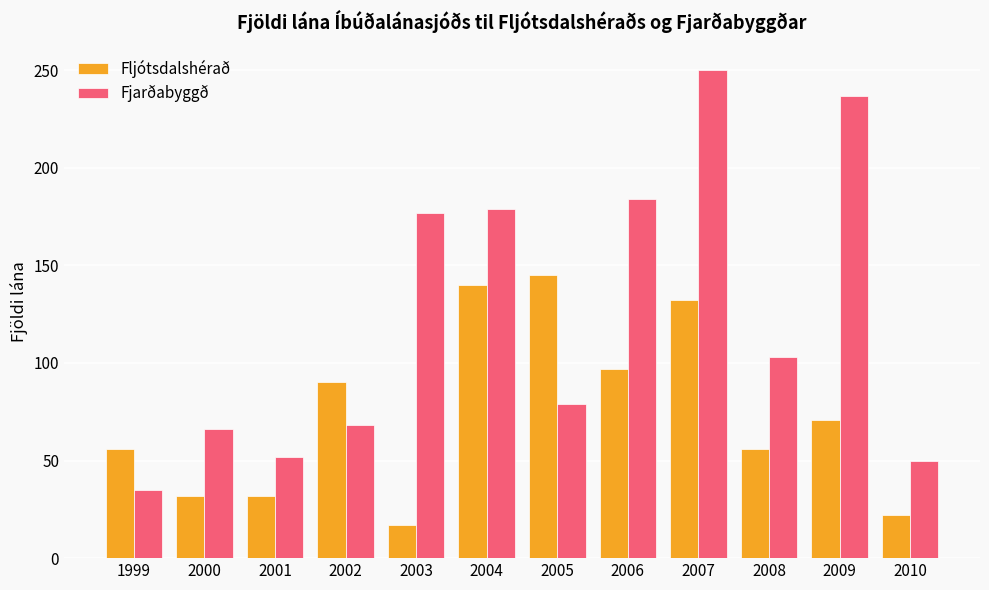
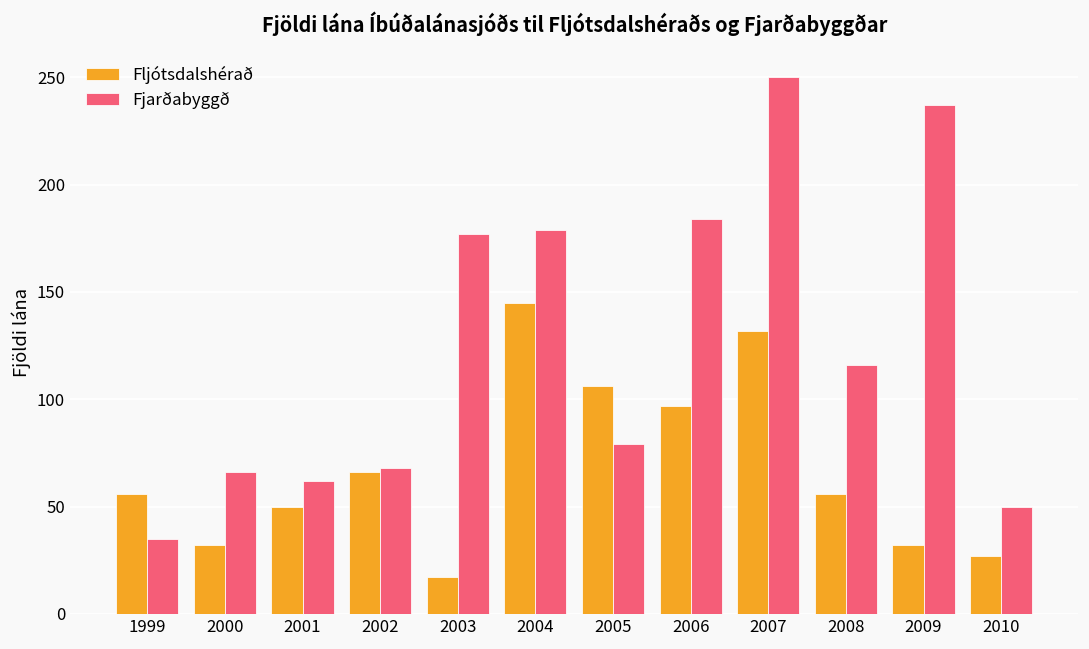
Fljótsdalshérað, 2001: 32 -> 50
Fjarðabyggð, 2001: 52 -> 62
Fljótsdalshérað, 2002: 90 -> 66
Fljótsdalshérað, 2004: 140 -> 145
Fljótsdalshérað, 2005: 145 -> 106
Fjarðabyggð, 2008: 103 -> 116
Fljótsdalshérað, 2009: 71 -> 32
Fljótsdalshérað, 2010: 22 -> 27
